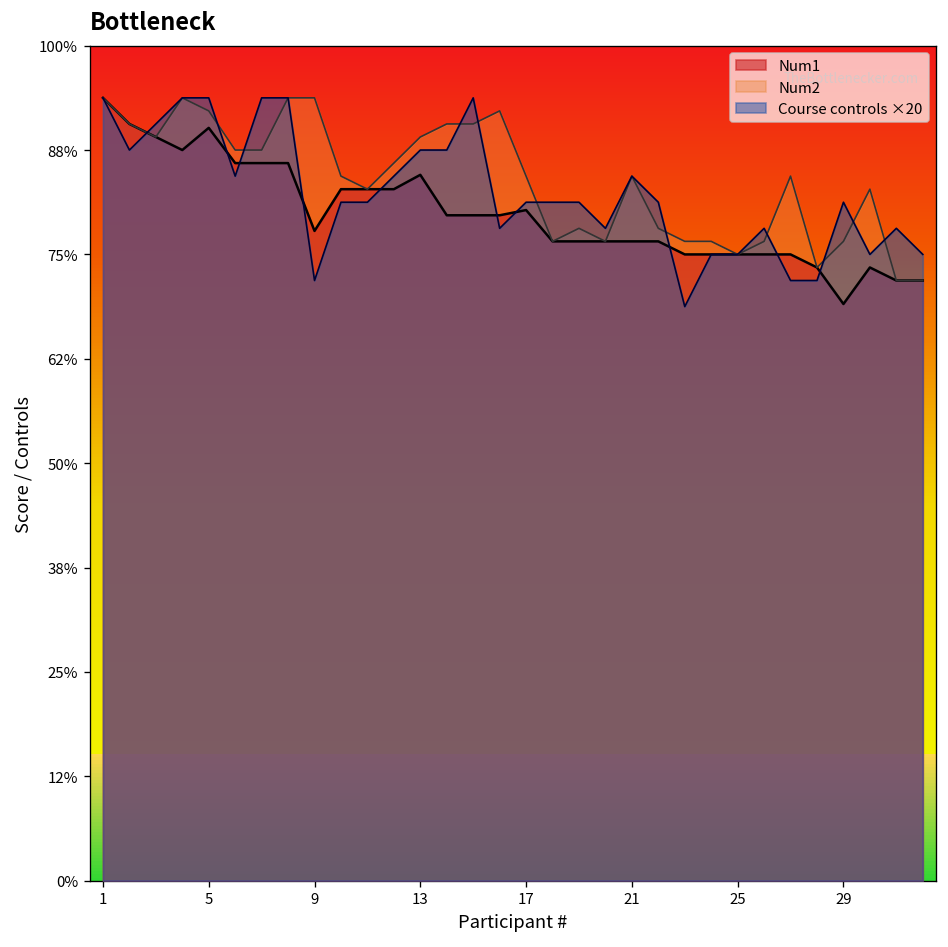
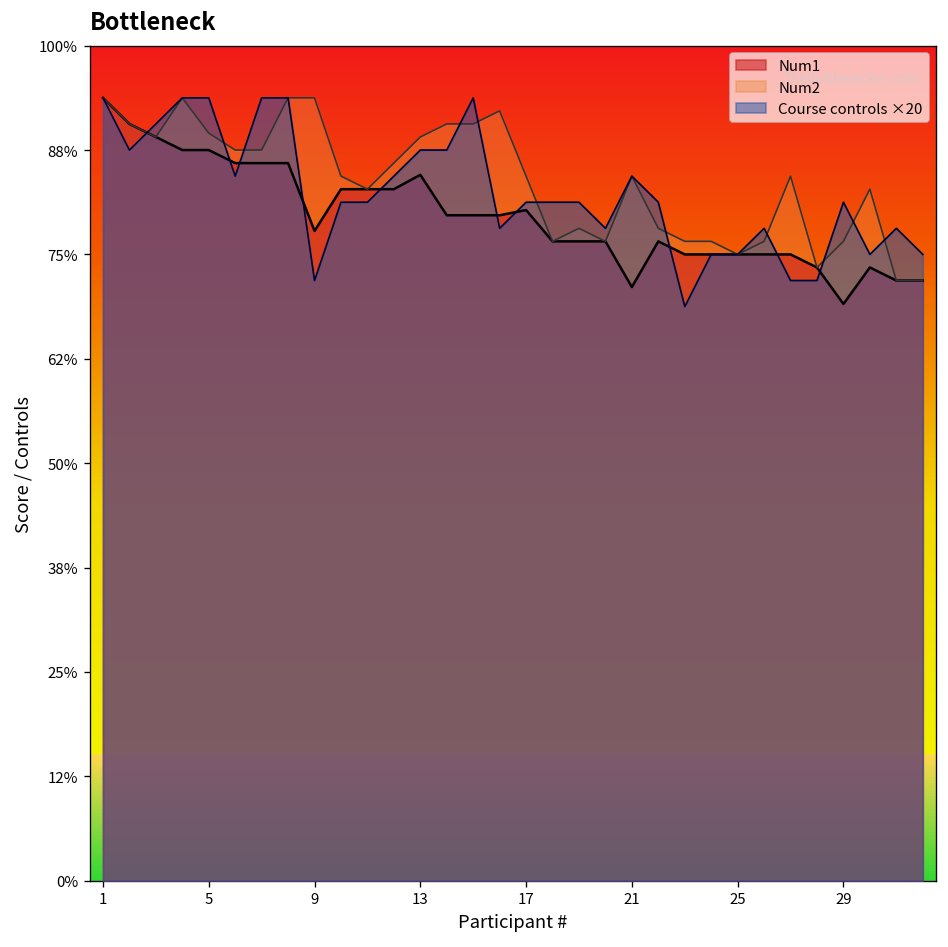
Num1, 5: 90% -> 88%
Num2, 5: 92% -> 90%
Num1, 21: 77% -> 71%
